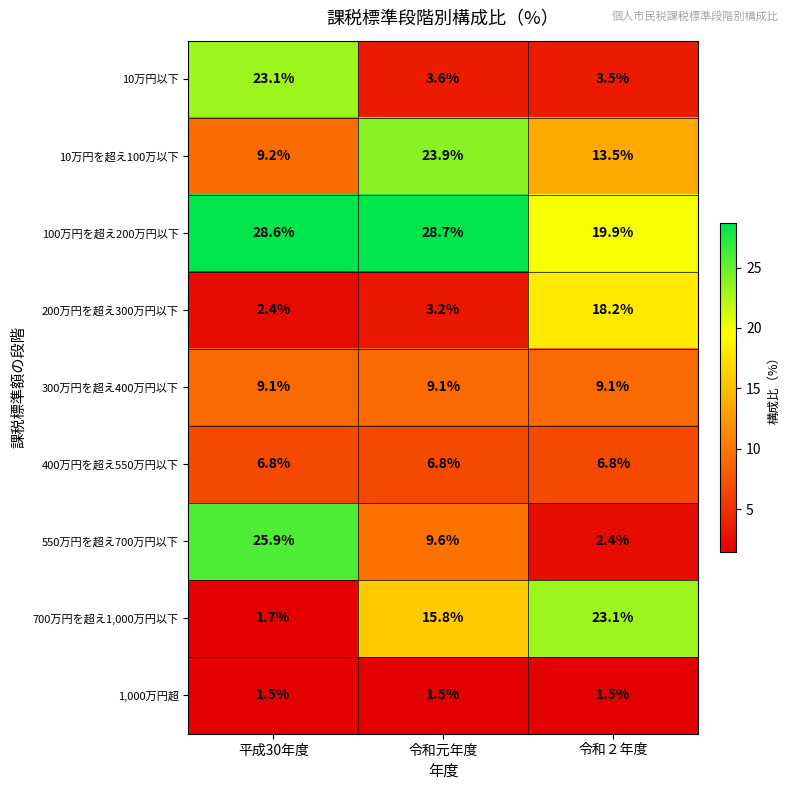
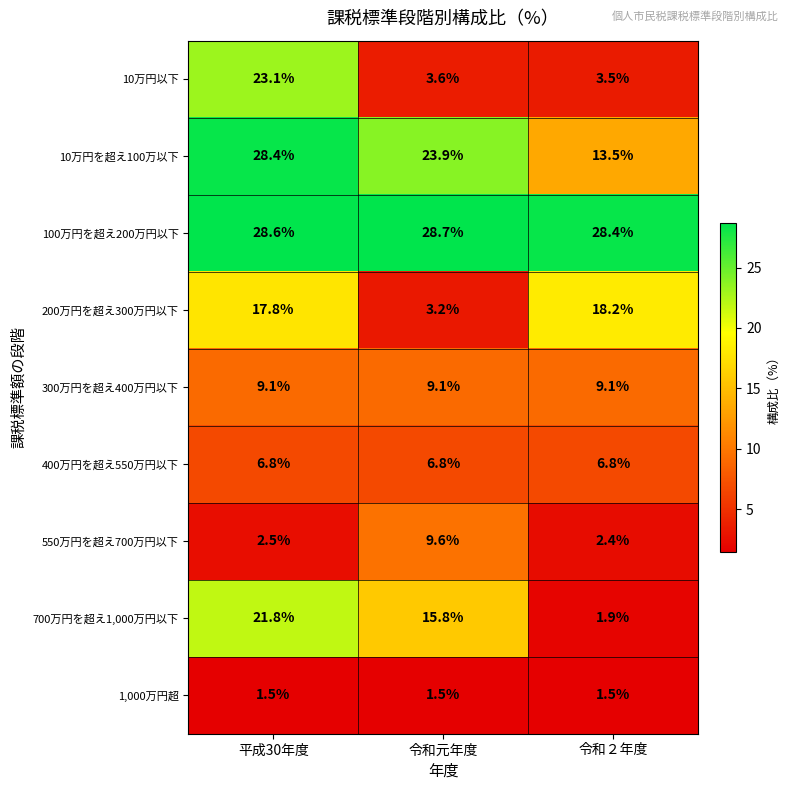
10万円を超え100万以下, 平成30年度: 9.2% -> 28.4%
100万円を超え200万円以下, 令和２年度: 19.9% -> 28.4%
200万円を超え300万円以下, 平成30年度: 2.4% -> 17.8%
550万円を超え700万円以下, 平成30年度: 25.9% -> 2.5%
700万円を超え1,000万円以下, 平成30年度: 1.7% -> 21.8%
700万円を超え1,000万円以下, 令和２年度: 23.1% -> 1.9%
